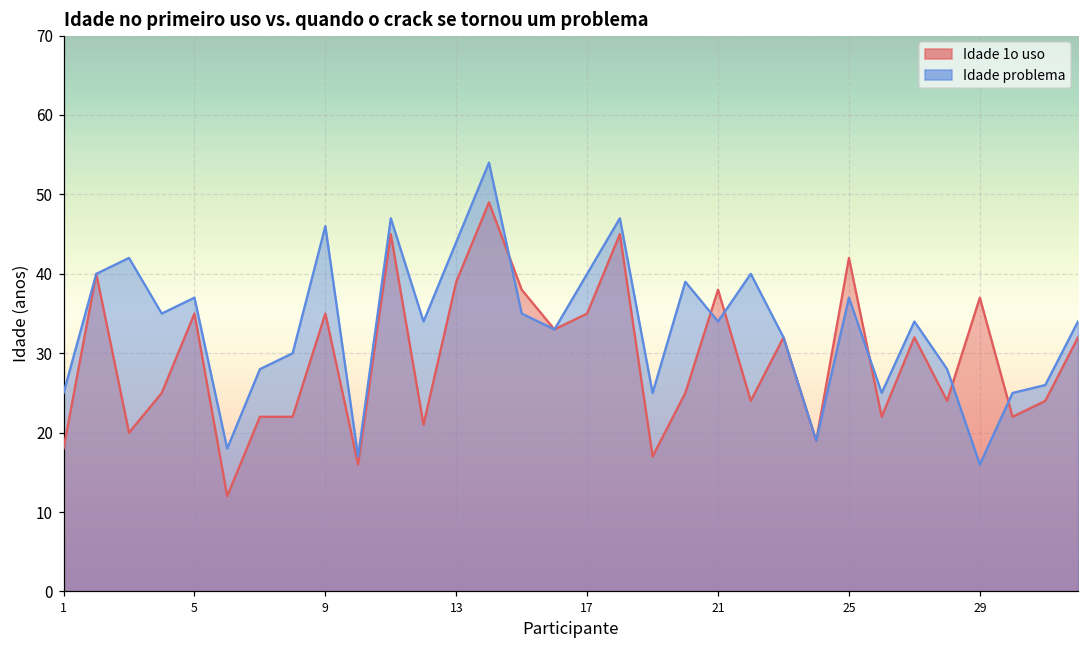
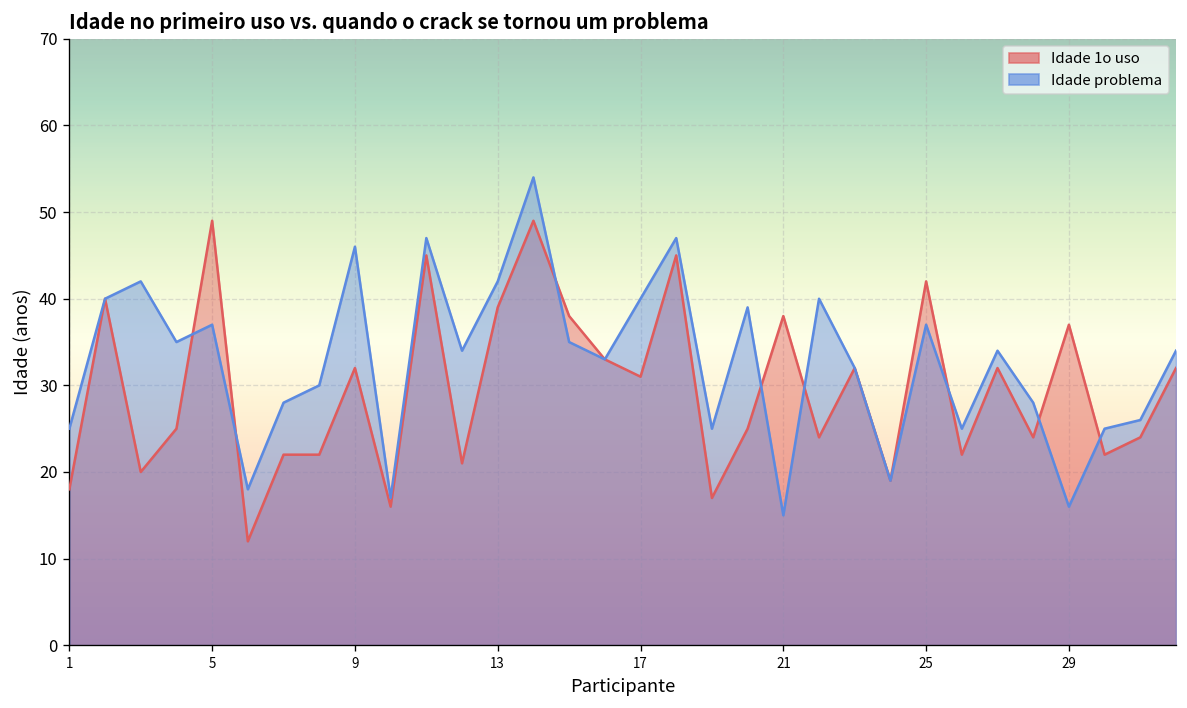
Idade 1o uso, 5: 35 -> 49
Idade 1o uso, 9: 35 -> 32
Idade problema, 13: 44 -> 42
Idade 1o uso, 17: 35 -> 31
Idade problema, 21: 34 -> 15
